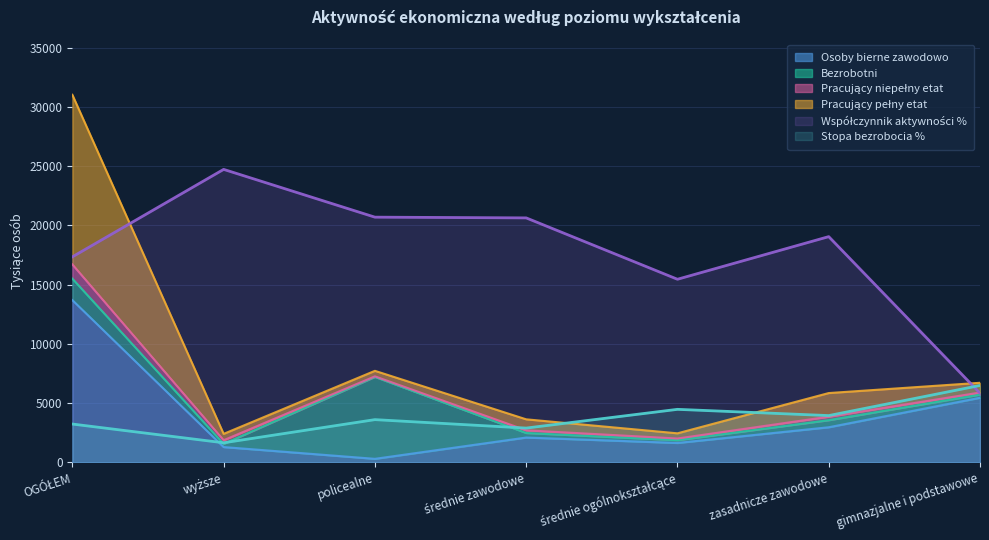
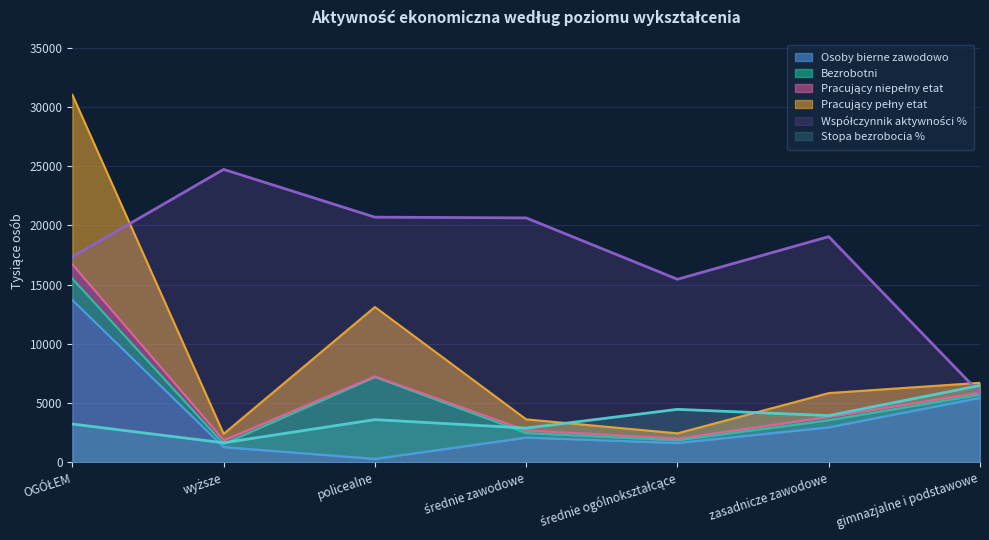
Pracujący pełny etat, policealne: 500 -> 5900
